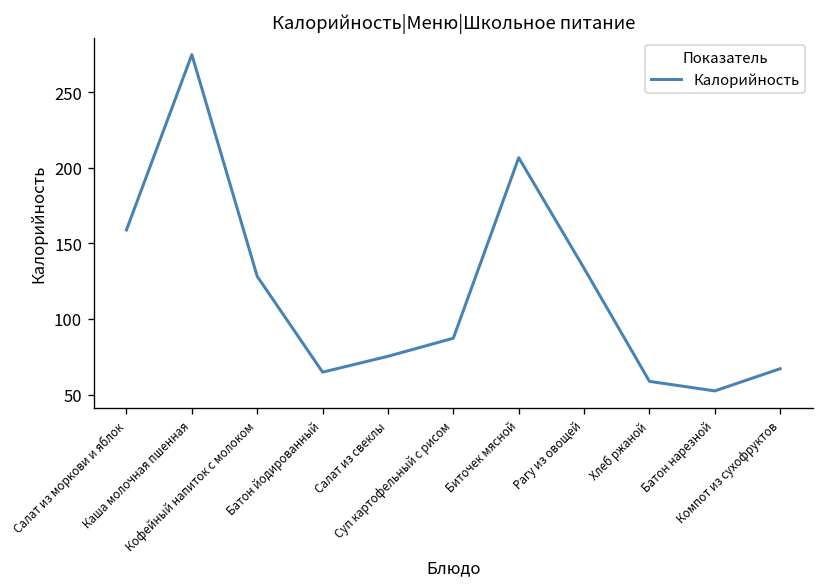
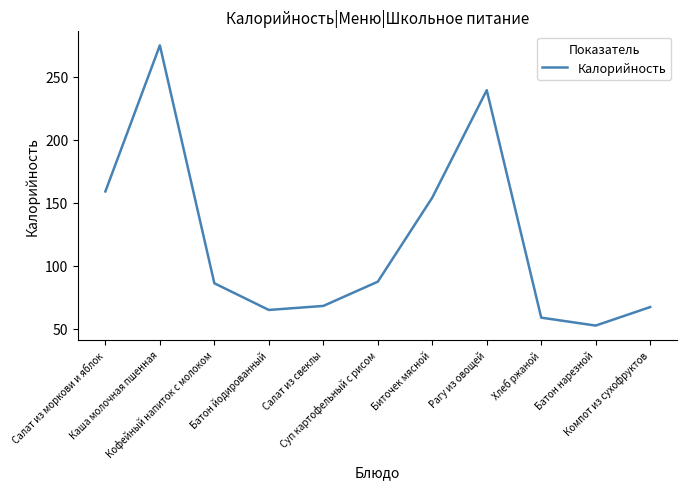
Кофейный напиток с молоком: 128 -> 86
Салат из свеклы: 75 -> 68
Биточек мясной: 207 -> 154
Рагу из овощей: 134 -> 239
